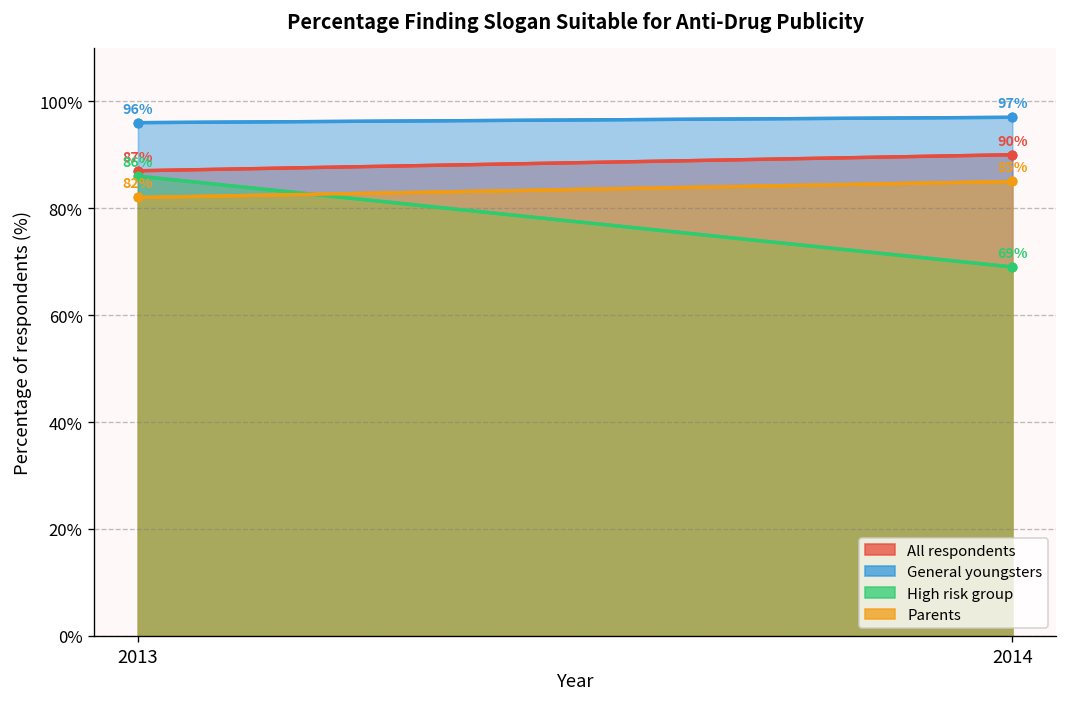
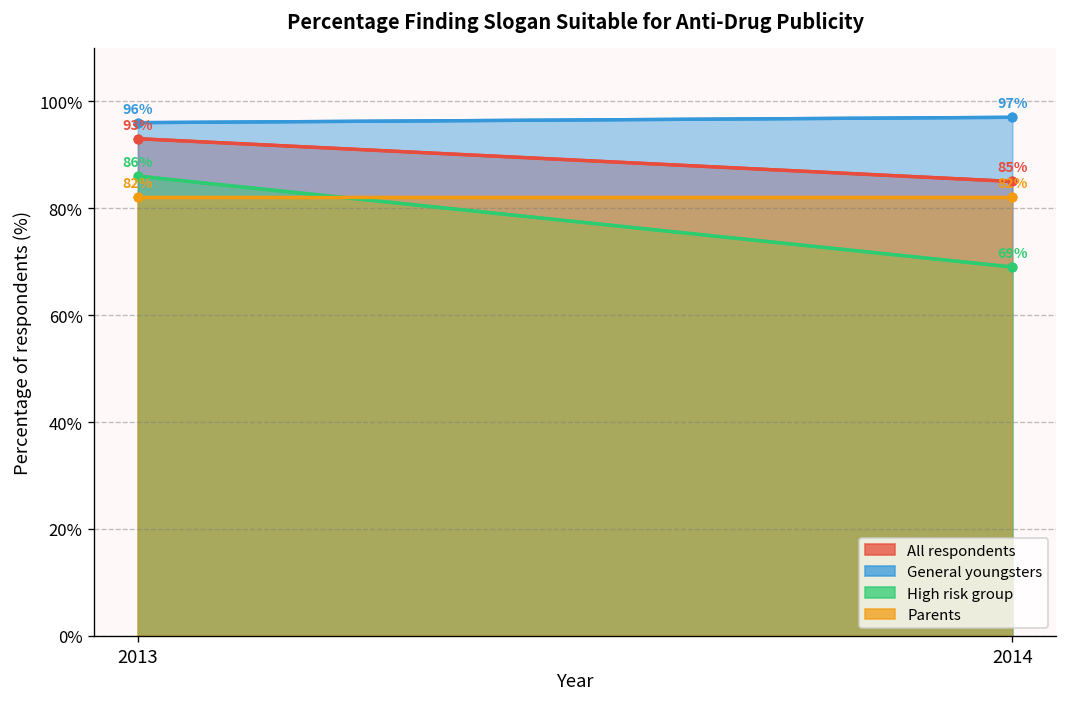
All respondents, 2013: 87% -> 93%
All respondents, 2014: 90% -> 85%
Parents, 2014: 85% -> 82%
